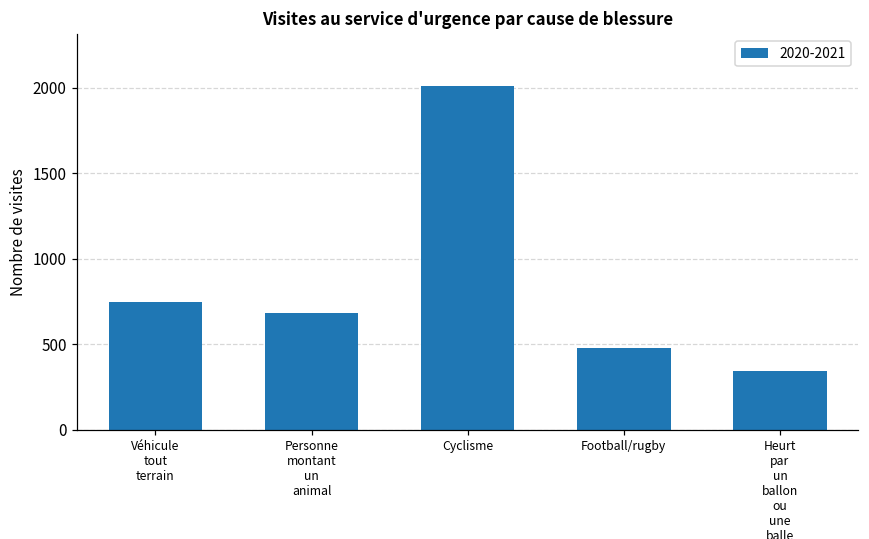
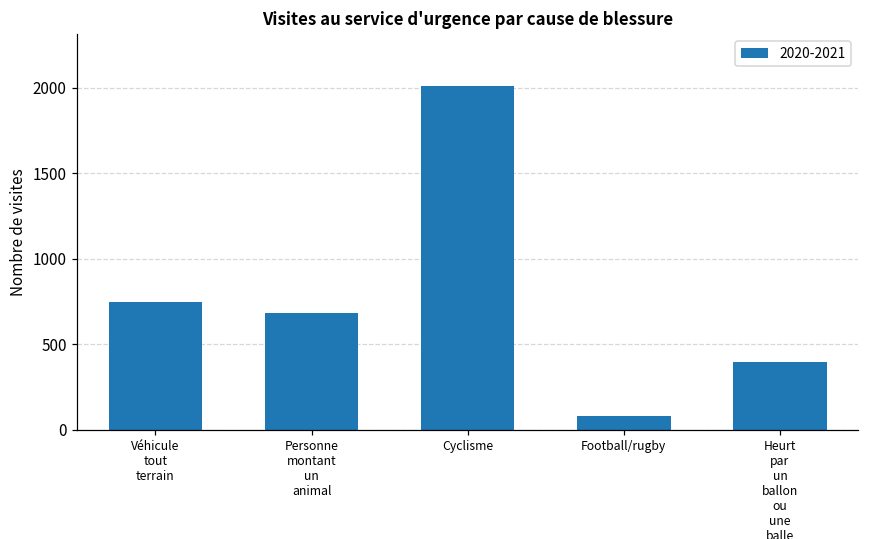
Football/rugby: 480 -> 80
Heurt par un ballon ou une balle: 340 -> 400
